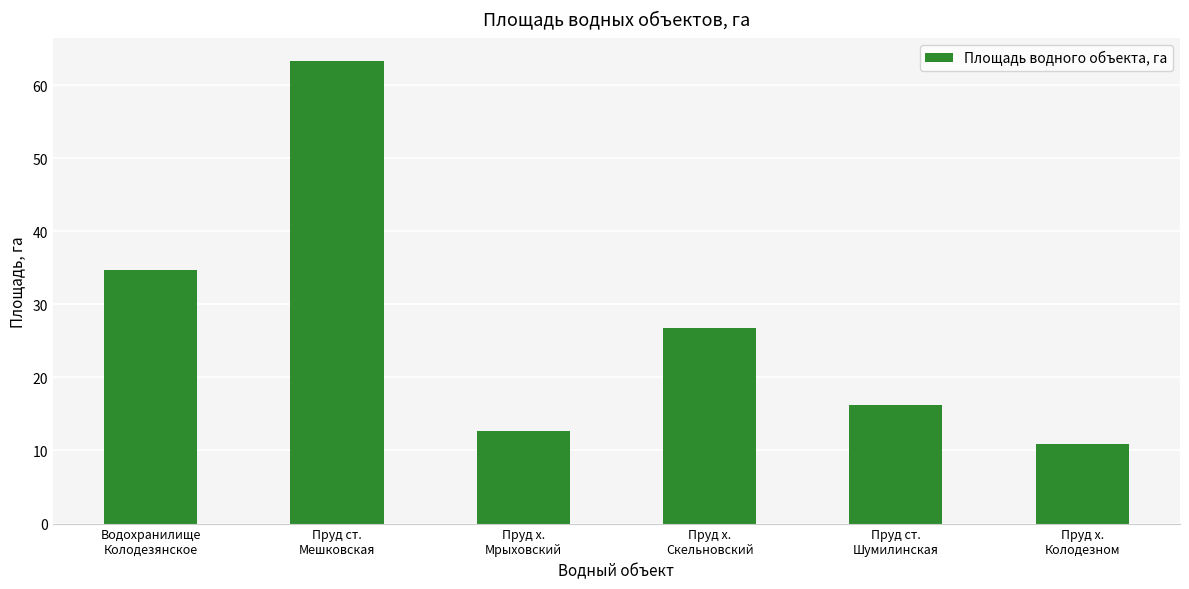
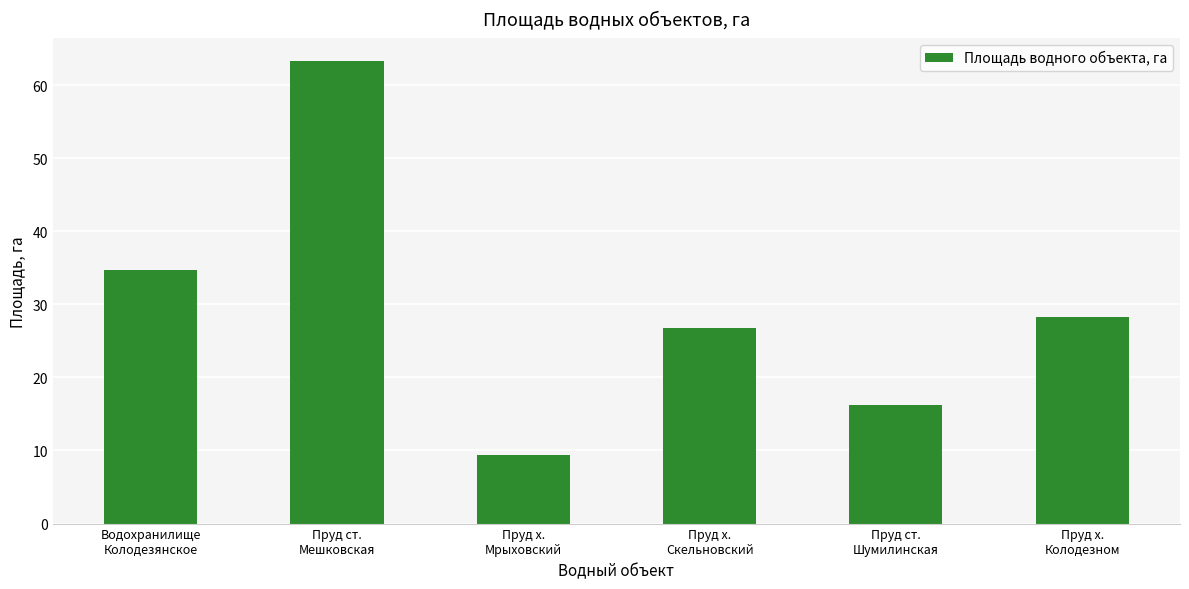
Пруд х. Мрыховский: 13 -> 9
Пруд х. Колодезном: 11 -> 28
